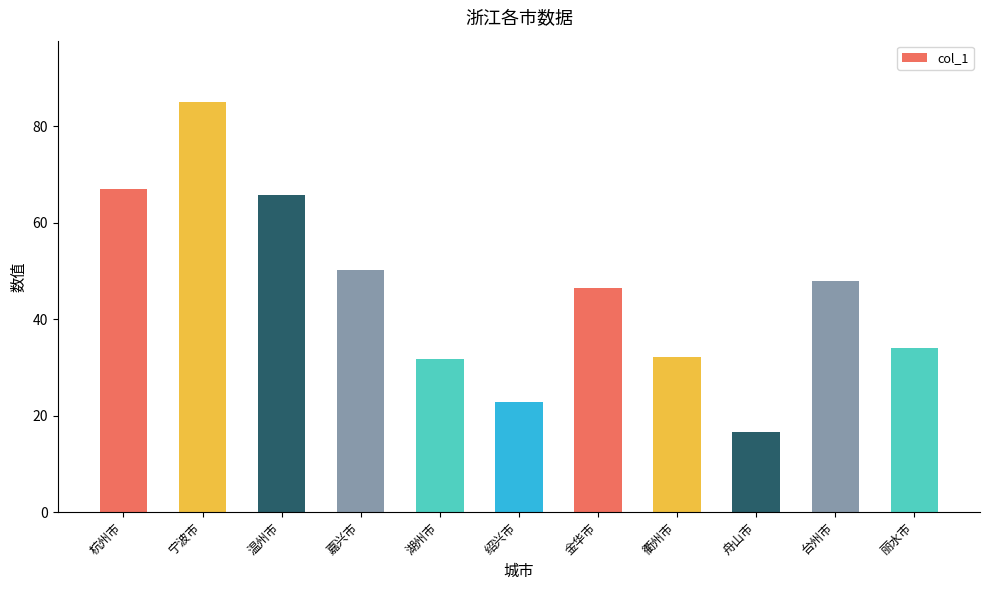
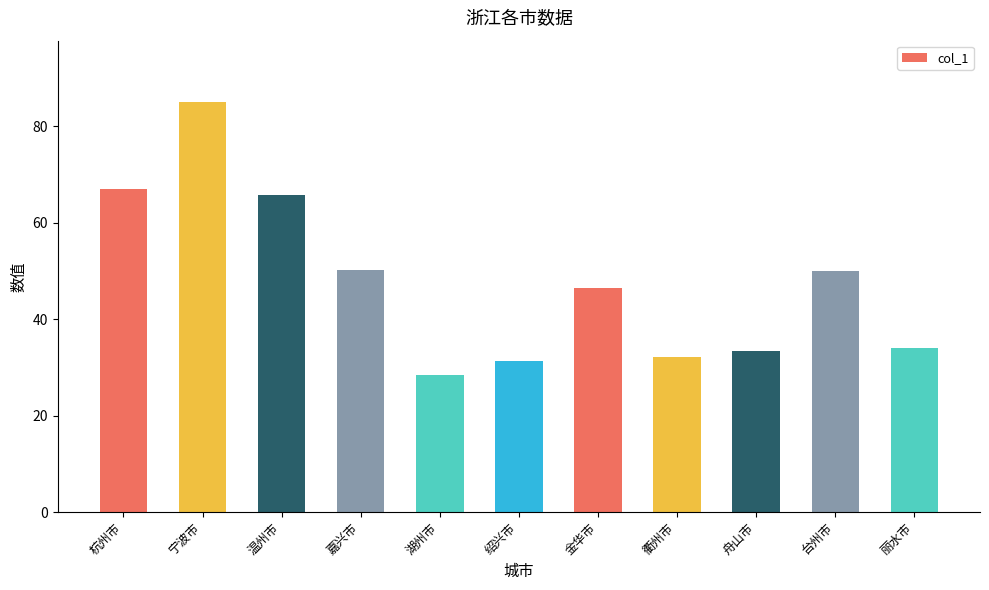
湖州市: 32 -> 28
绍兴市: 23 -> 31
舟山市: 17 -> 33
台州市: 48 -> 50
